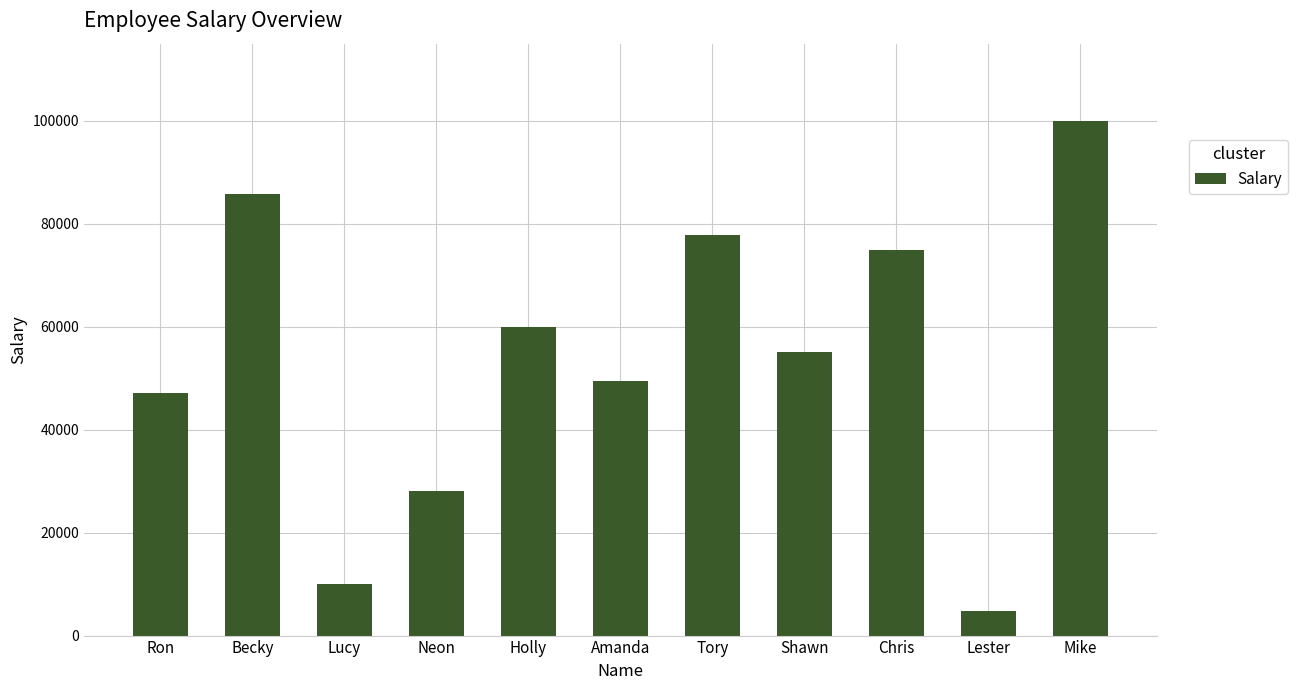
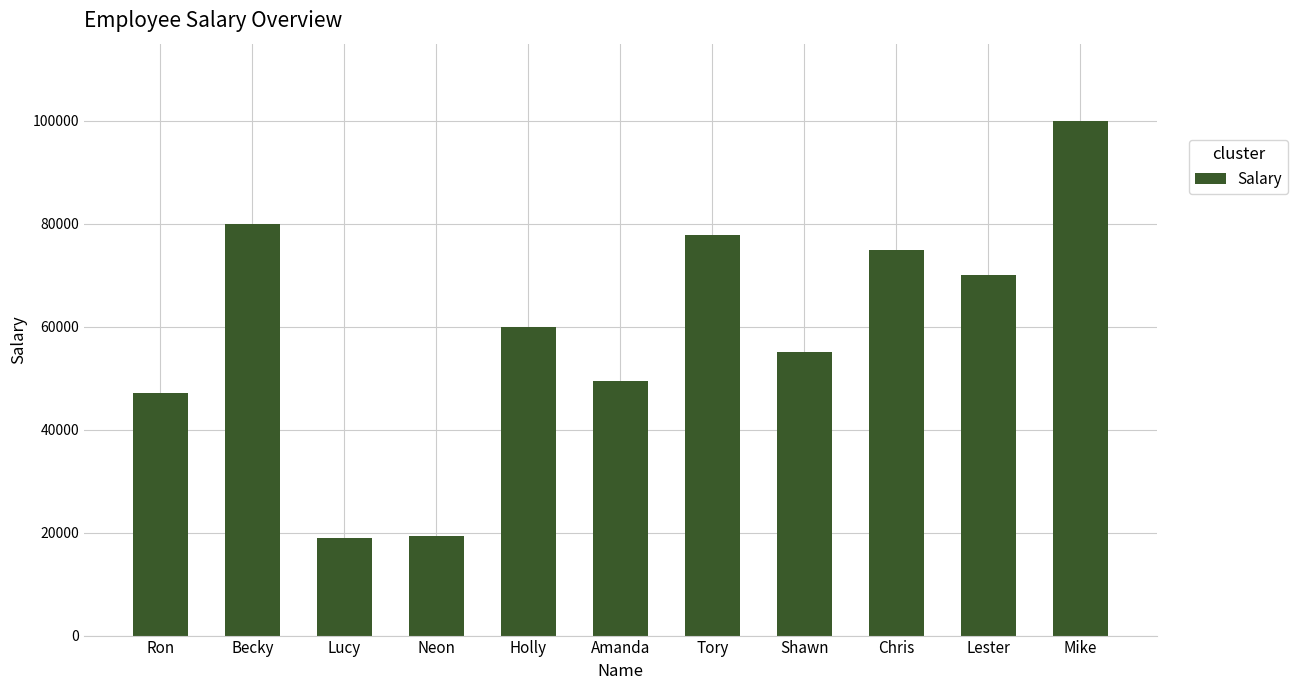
Becky: 86000 -> 80000
Lucy: 10000 -> 19000
Neon: 28000 -> 19000
Lester: 5000 -> 70000
